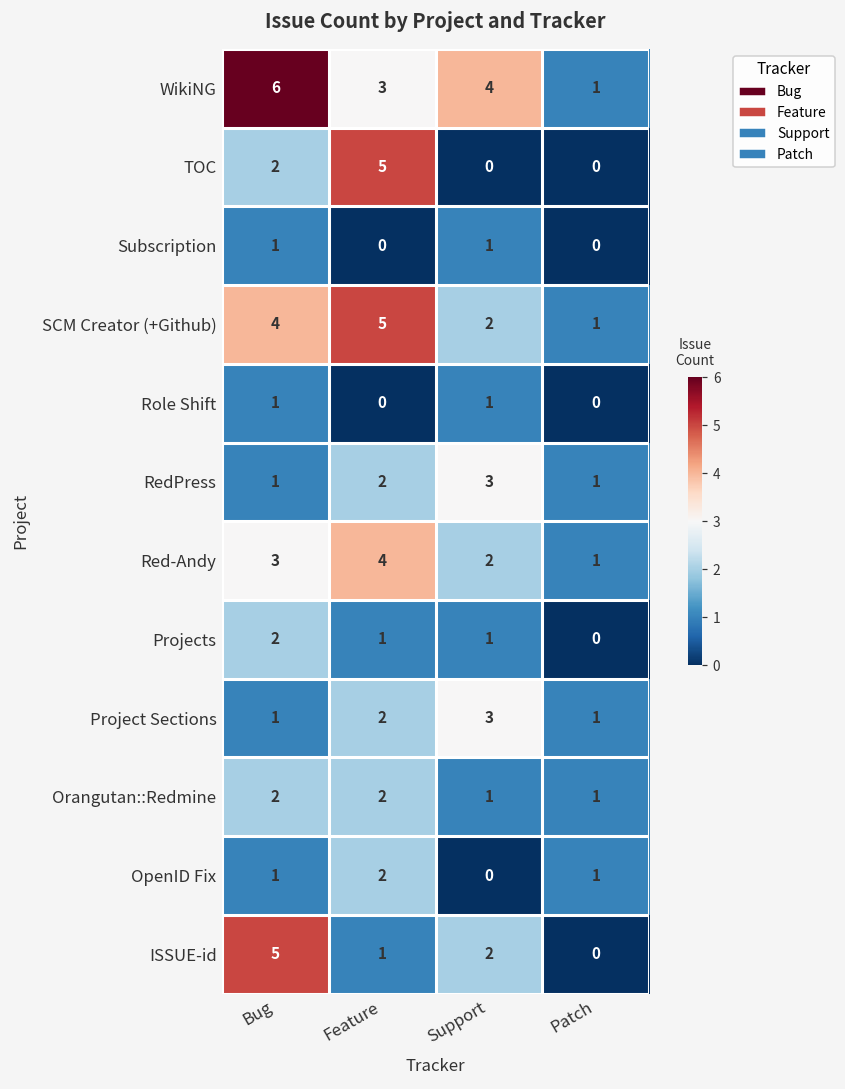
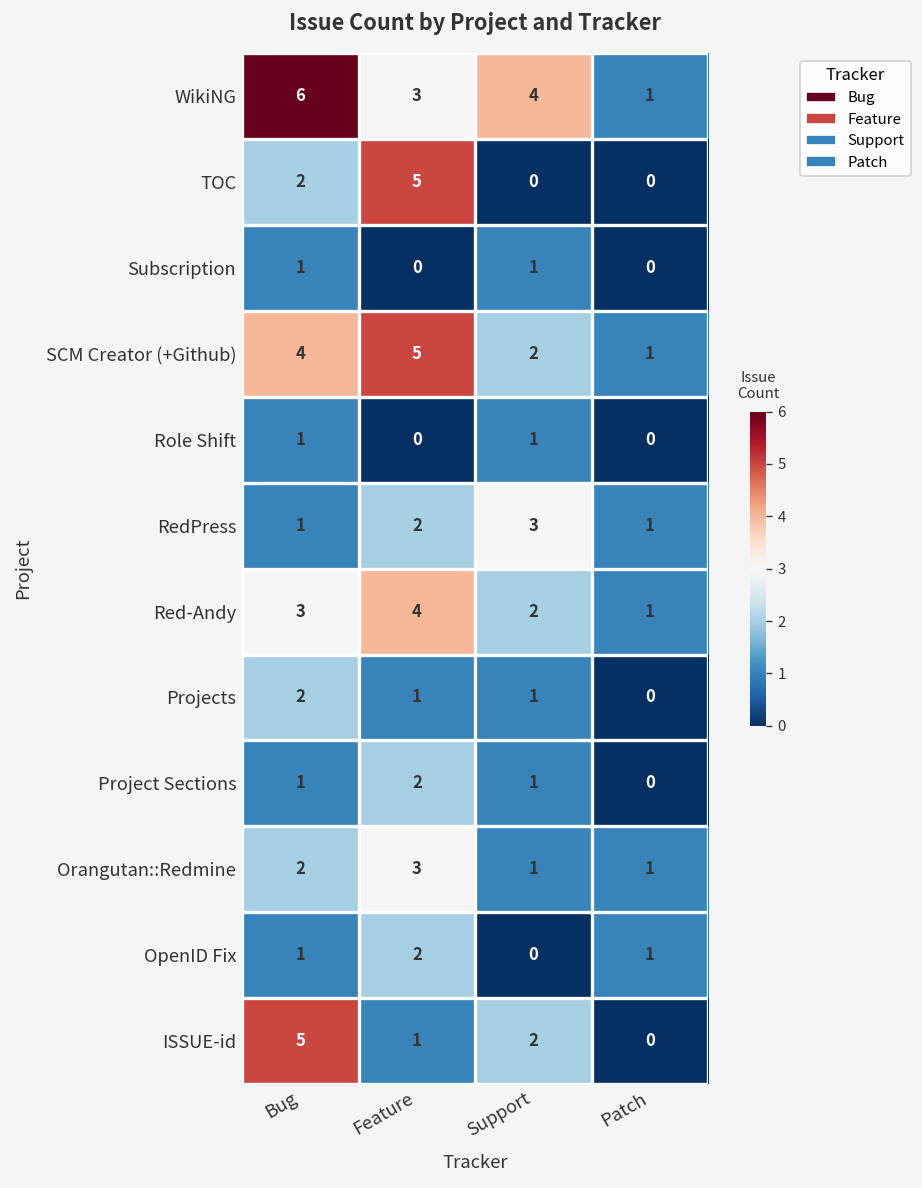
Project Sections, Support: 3 -> 1
Project Sections, Patch: 1 -> 0
Orangutan::Redmine, Feature: 2 -> 3
